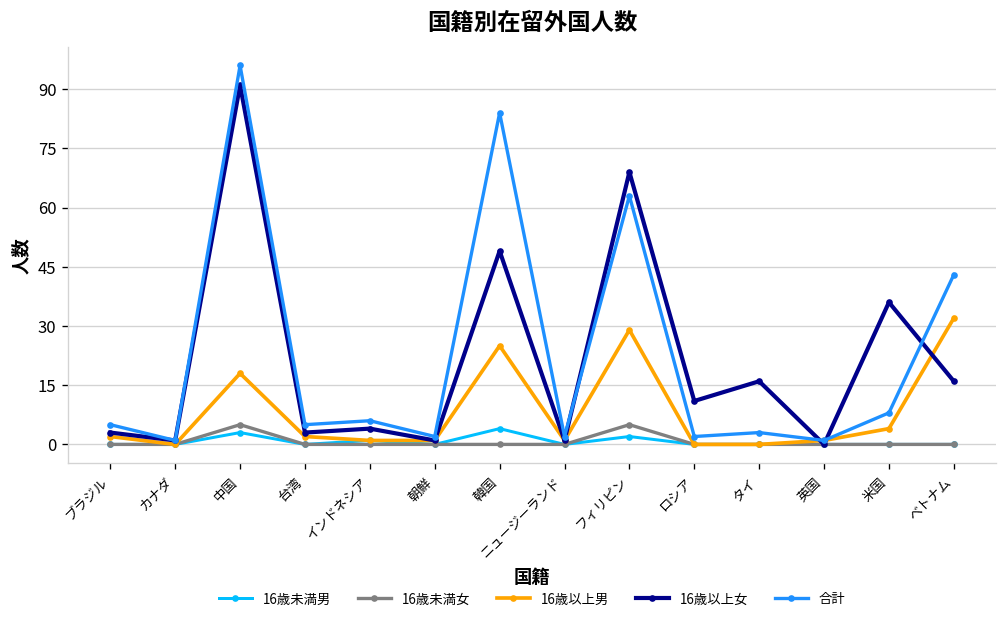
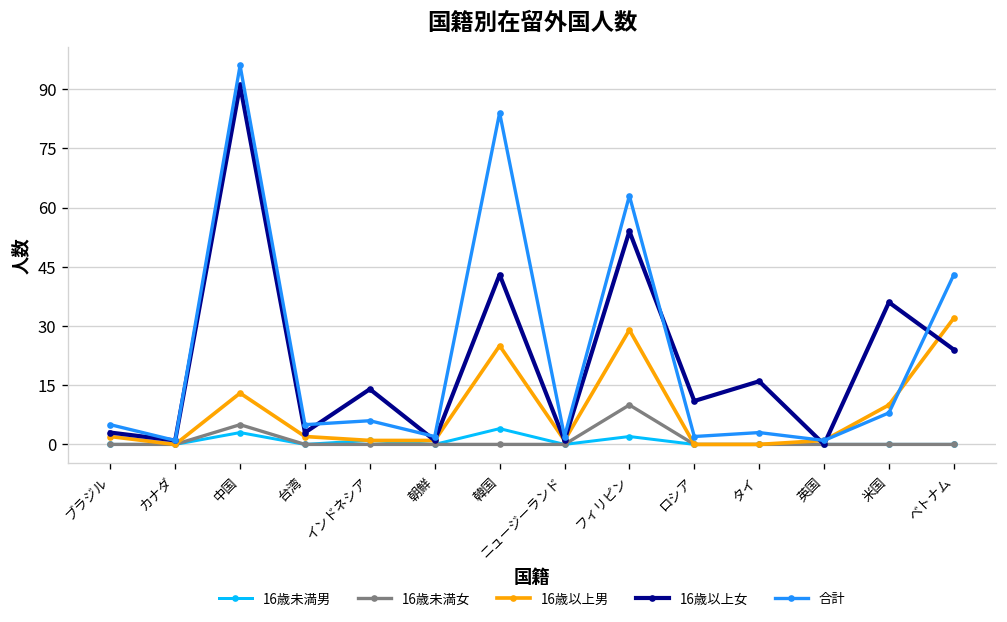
16歳以上男, 中国: 18 -> 13
16歳以上女, インドネシア: 4 -> 14
16歳以上女, 韓国: 49 -> 43
16歳未満女, フィリピン: 5 -> 10
16歳以上女, フィリピン: 69 -> 54
16歳以上男, 米国: 4 -> 10
16歳以上女, ベトナム: 16 -> 24
